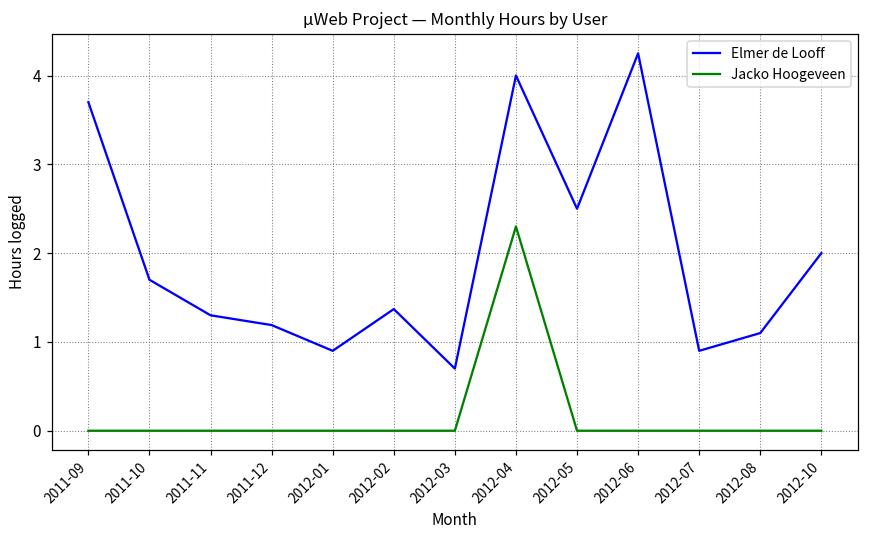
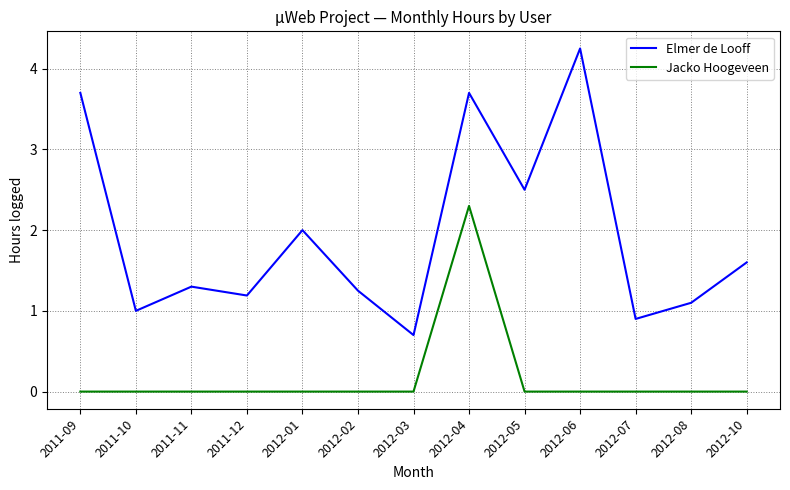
Elmer de Looff, 2011-10: 1.7 -> 1.0
Elmer de Looff, 2012-01: 0.9 -> 2.0
Elmer de Looff, 2012-02: 1.4 -> 1.3
Elmer de Looff, 2012-04: 4.0 -> 3.7
Elmer de Looff, 2012-10: 2.0 -> 1.6
